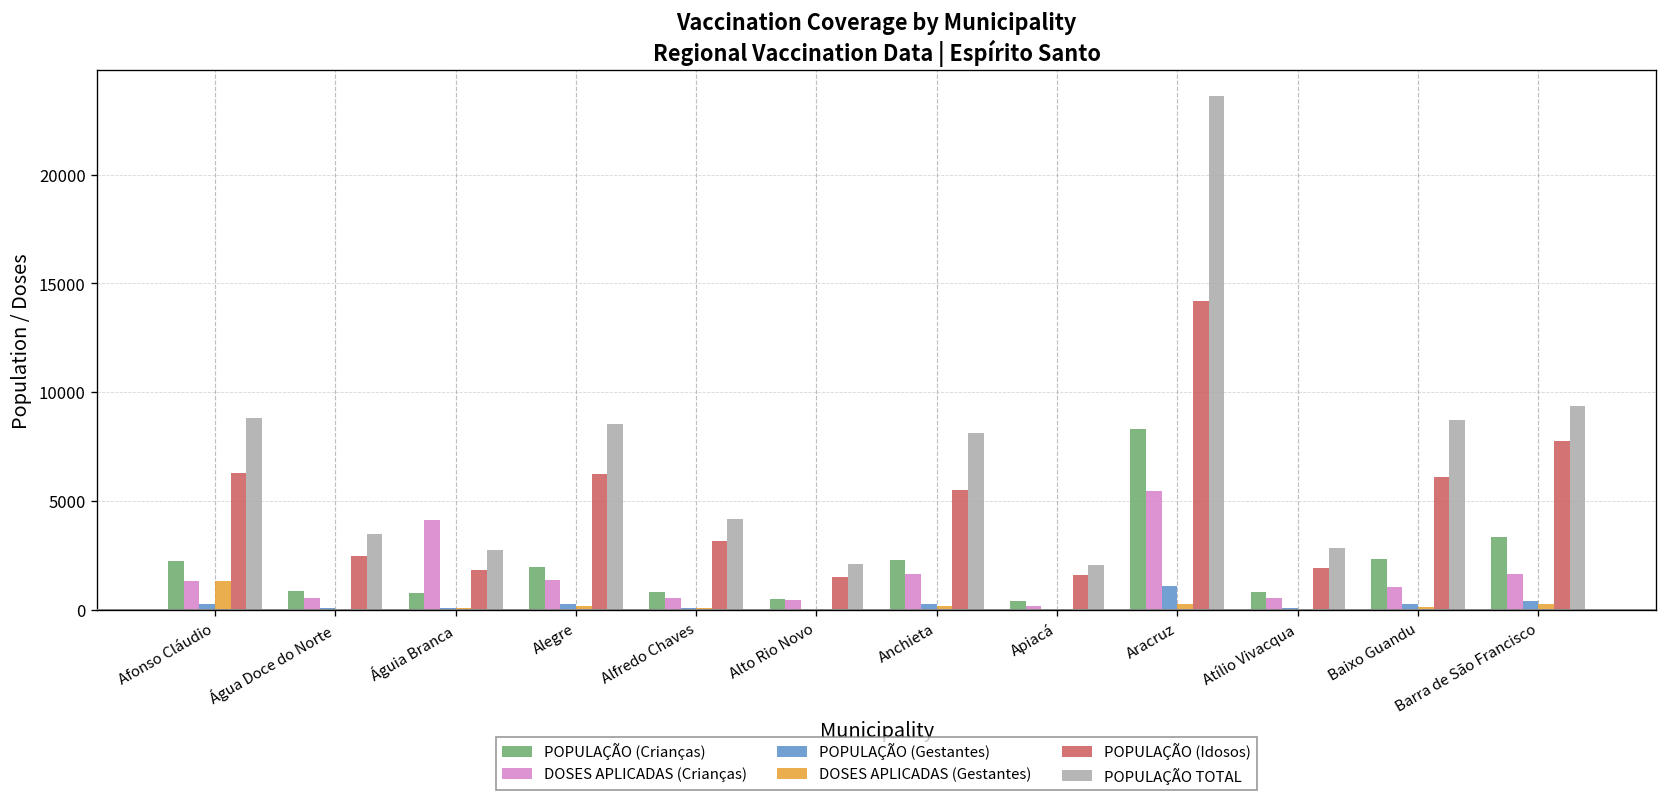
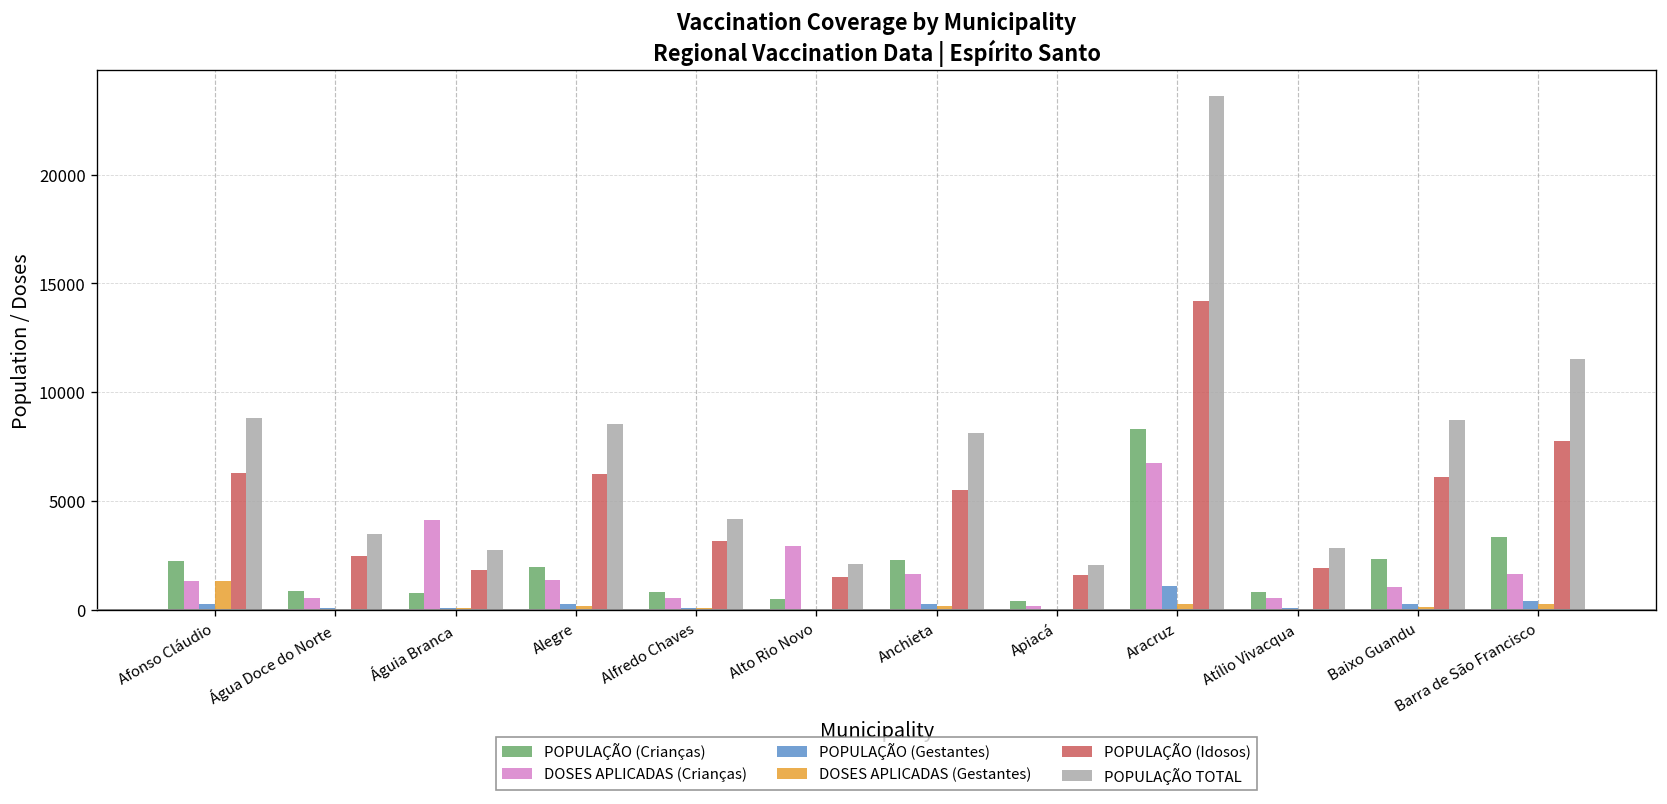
DOSES APLICADAS (Crianças), Alto Rio Novo: 500 -> 2900
DOSES APLICADAS (Crianças), Aracruz: 5500 -> 6800
POPULAÇÃO TOTAL, Barra de São Francisco: 9400 -> 11500
